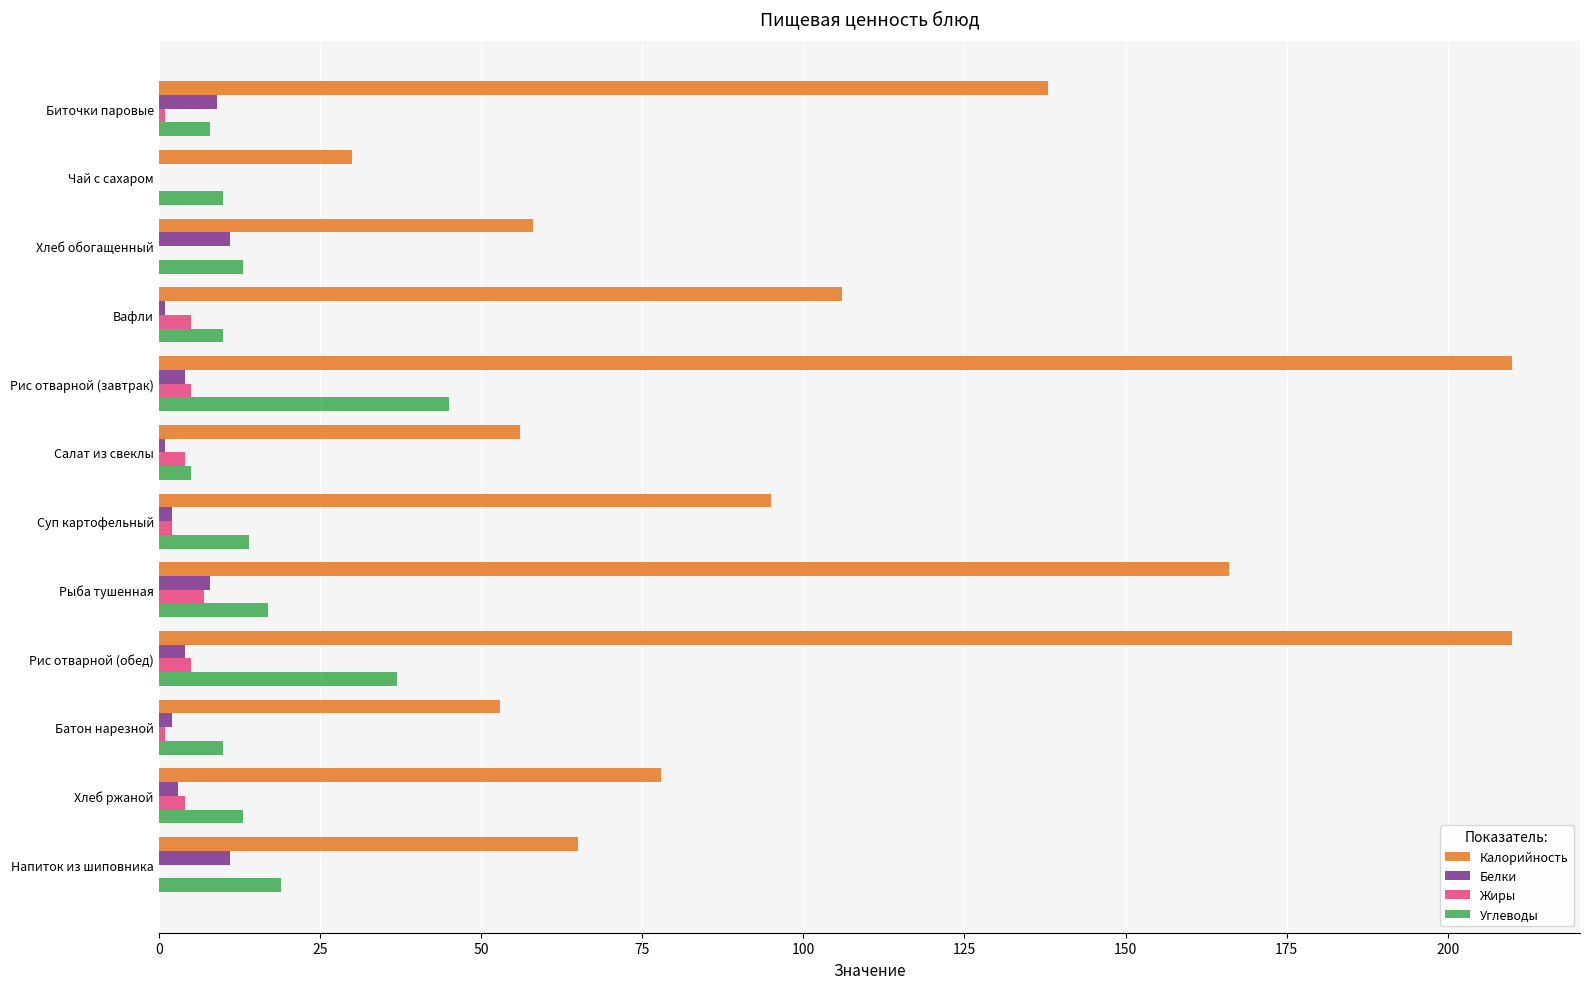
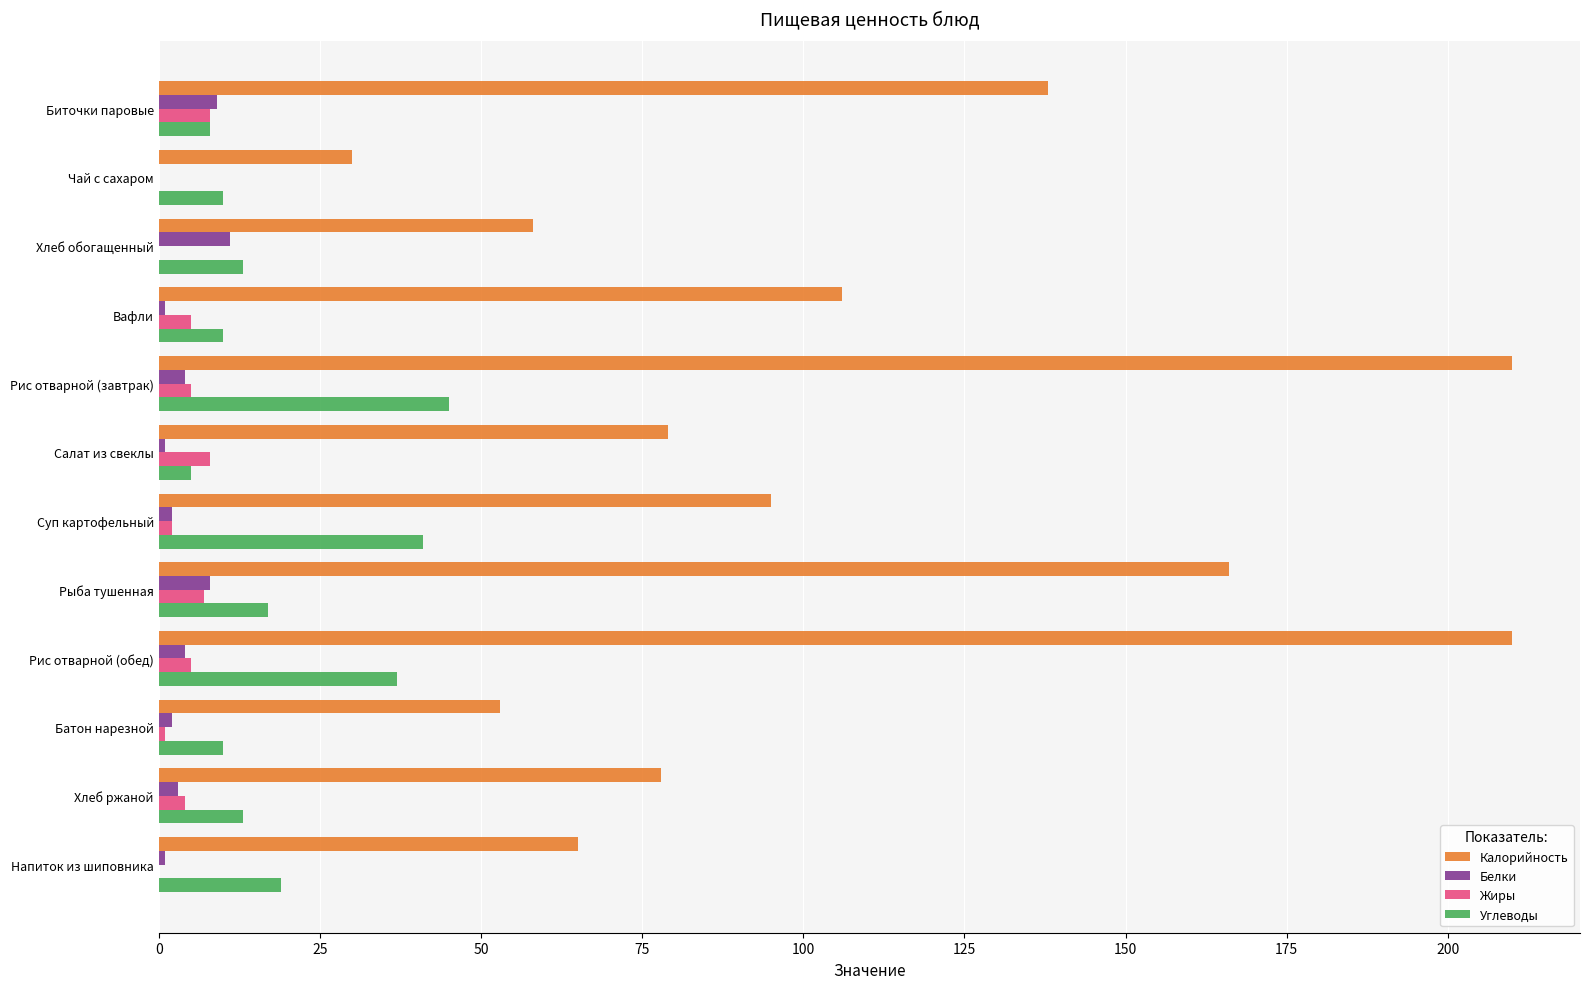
Жиры, Биточки паровые: 1 -> 8
Калорийность, Салат из свеклы: 56 -> 79
Жиры, Салат из свеклы: 4 -> 8
Углеводы, Суп картофельный: 14 -> 41
Белки, Напиток из шиповника: 11 -> 1
